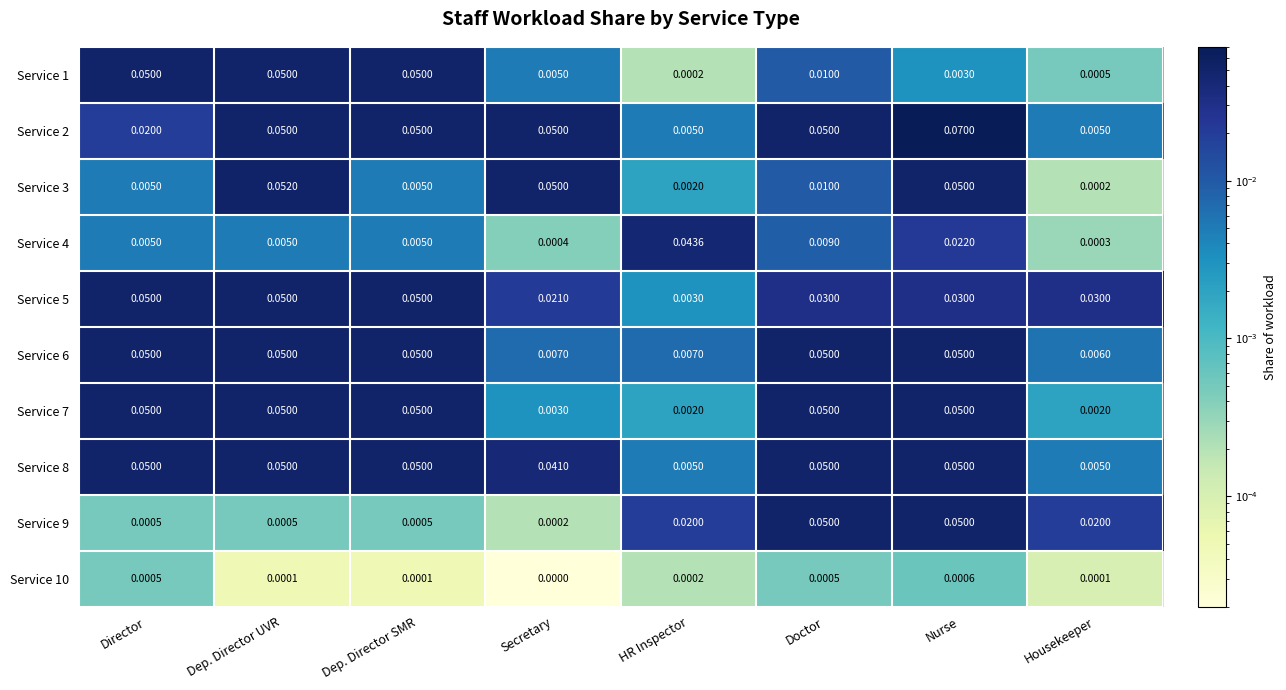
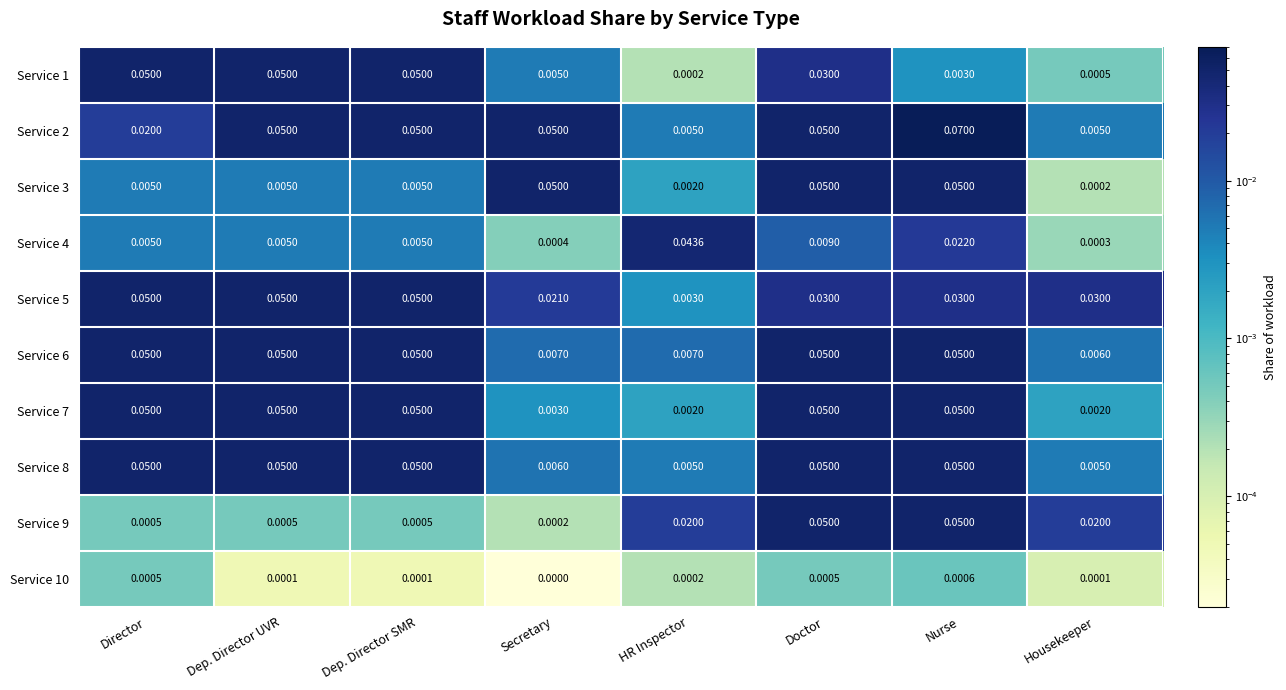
Service 1, Doctor: 0.0100 -> 0.0300
Service 3, Dep. Director UVR: 0.0520 -> 0.0050
Service 3, Doctor: 0.0100 -> 0.0500
Service 8, Secretary: 0.0410 -> 0.0060
